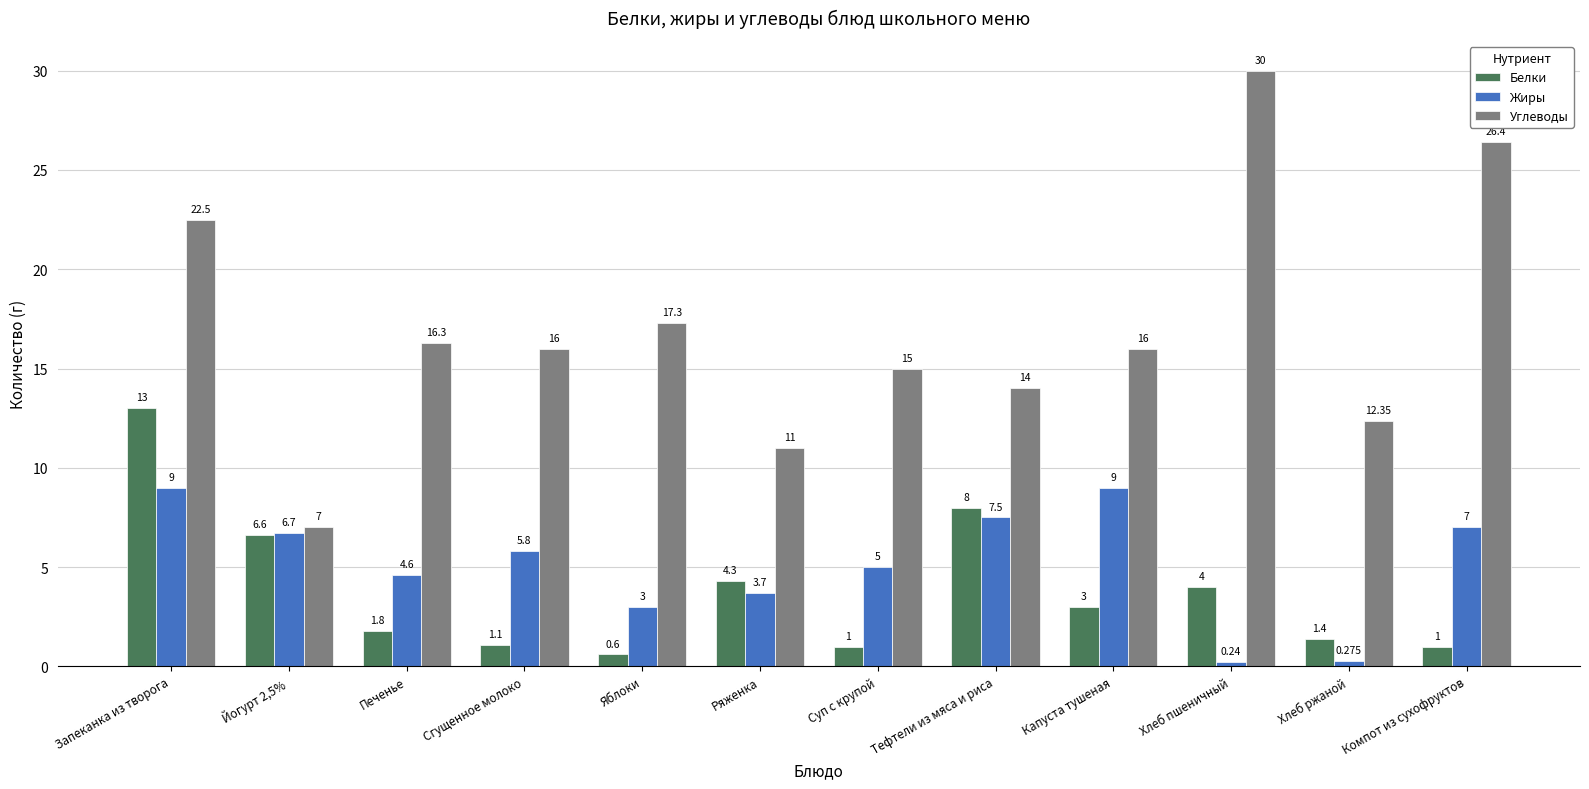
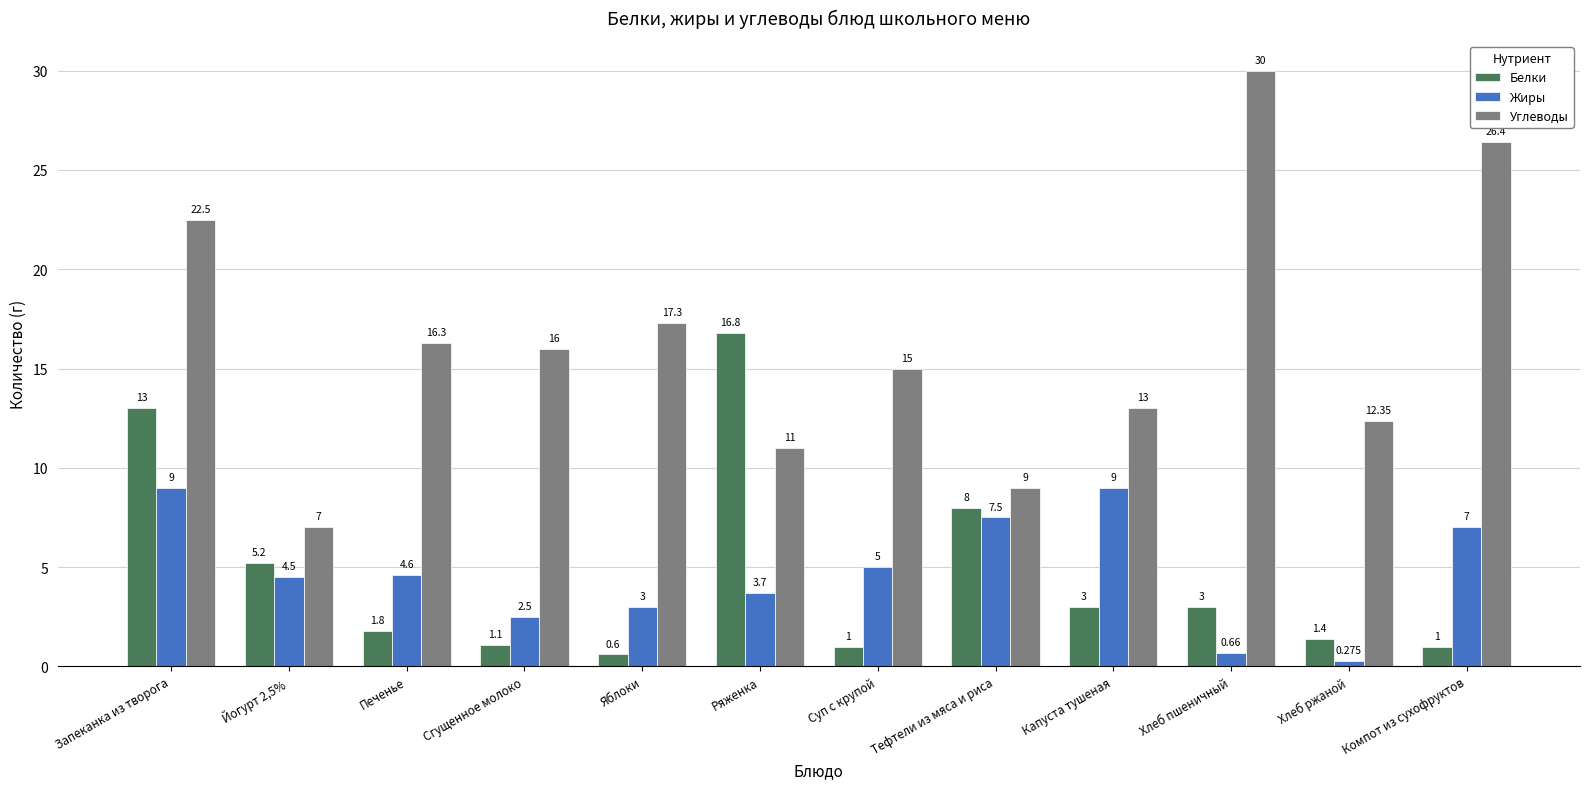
Белки, Йогурт 2,5%: 6.6 -> 5.2
Жиры, Йогурт 2,5%: 6.7 -> 4.5
Жиры, Сгущенное молоко: 5.8 -> 2.5
Белки, Ряженка: 4.3 -> 16.8
Углеводы, Тефтели из мяса и риса: 14 -> 9
Углеводы, Капуста тушеная: 16 -> 13
Белки, Хлеб пшеничный: 4 -> 3
Жиры, Хлеб пшеничный: 0.24 -> 0.66
